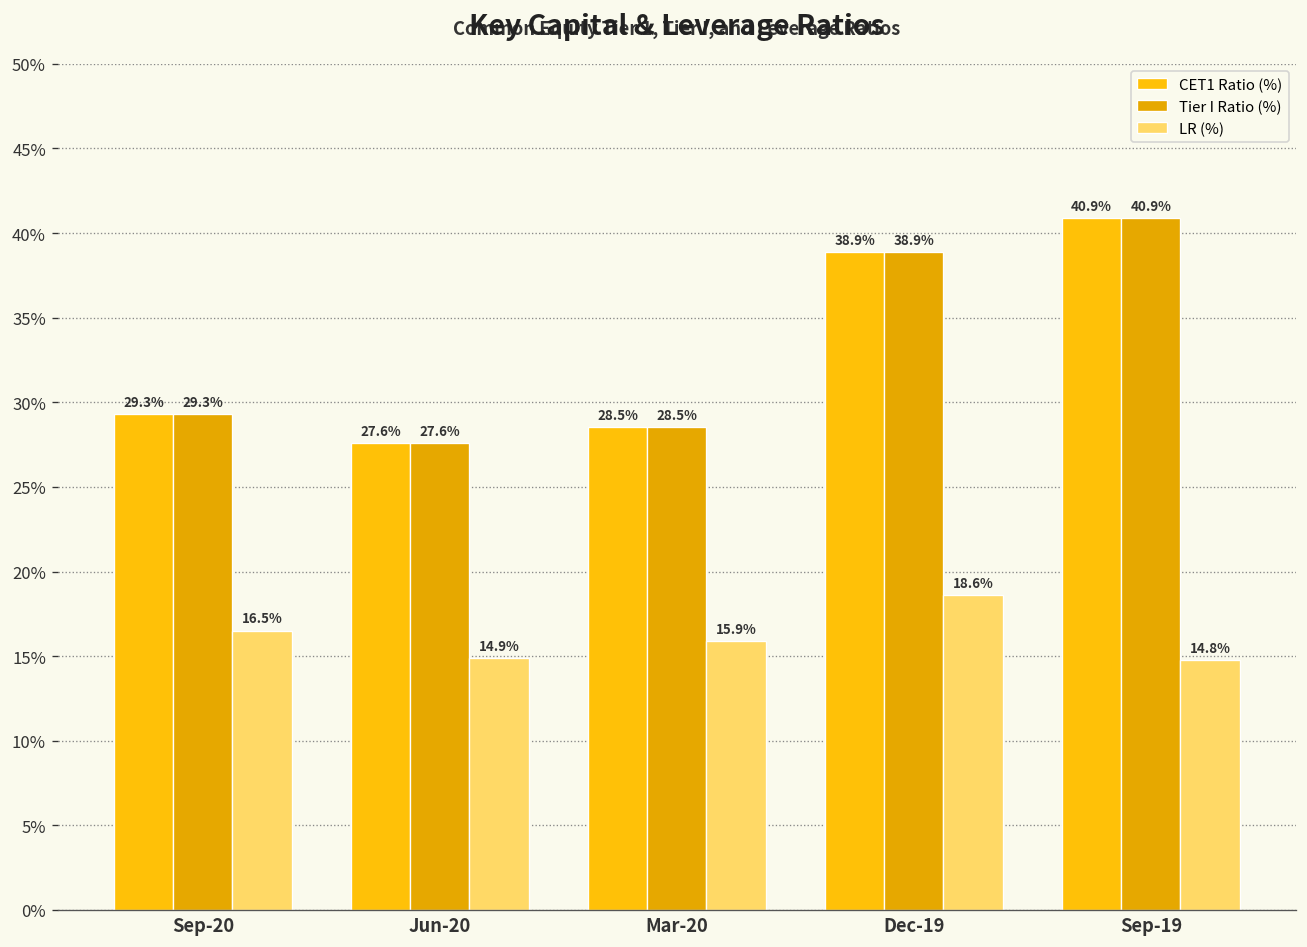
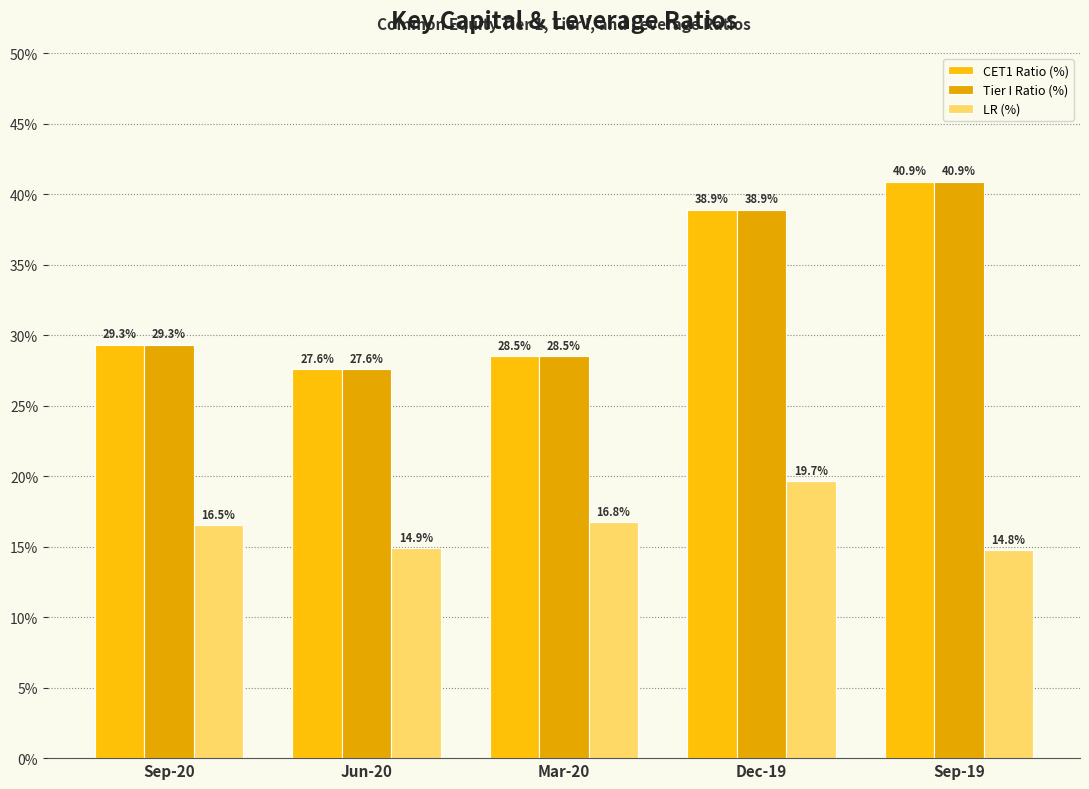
LR (%), Mar-20: 15.9% -> 16.8%
LR (%), Dec-19: 18.6% -> 19.7%
